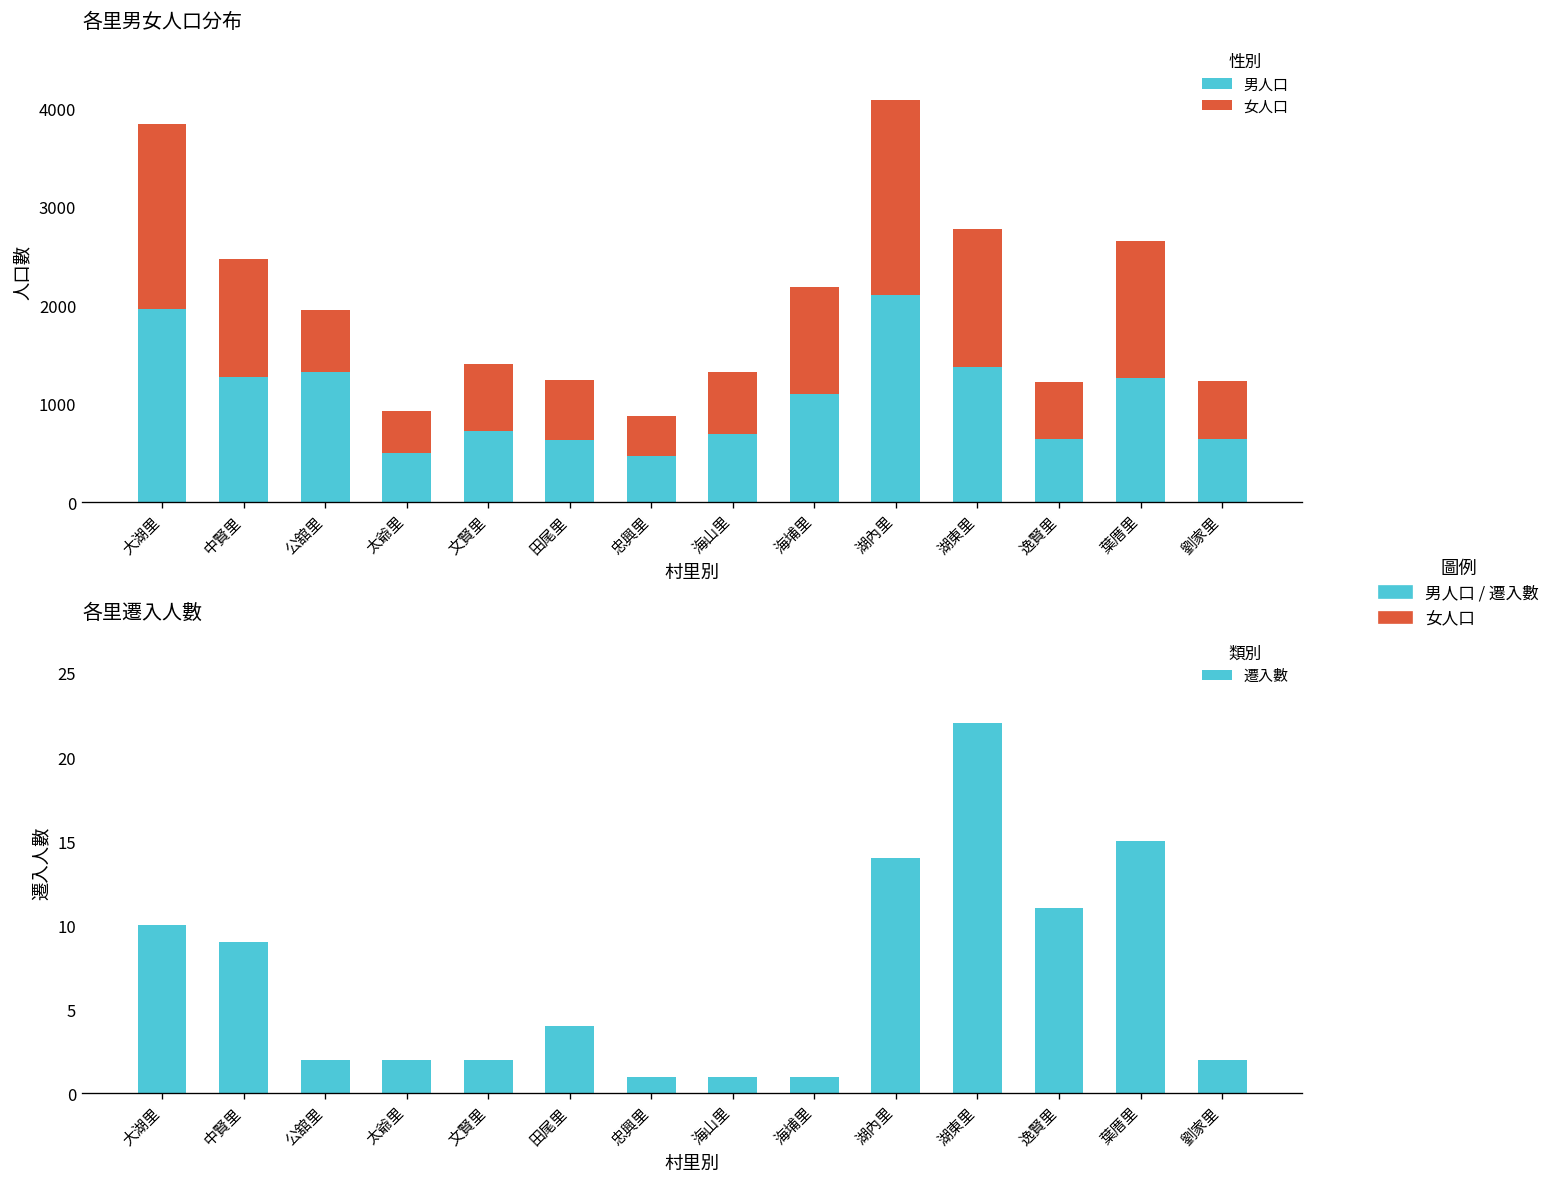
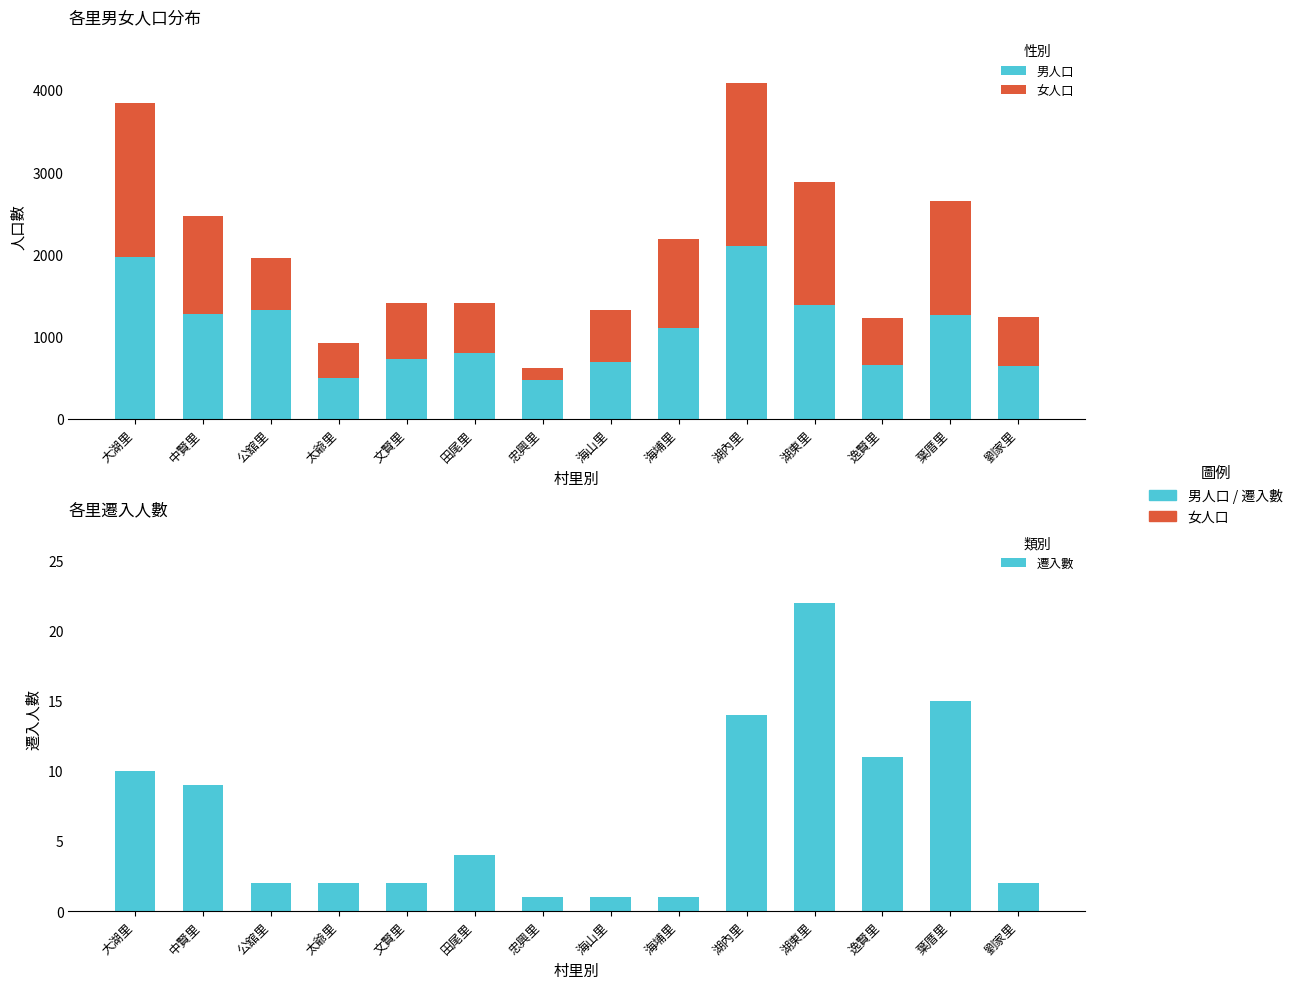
各里男女人口分布, 男人口, 田尾里: 600 -> 800
各里男女人口分布, 女人口, 忠興里: 400 -> 100
各里男女人口分布, 女人口, 湖東里: 1400 -> 1500
